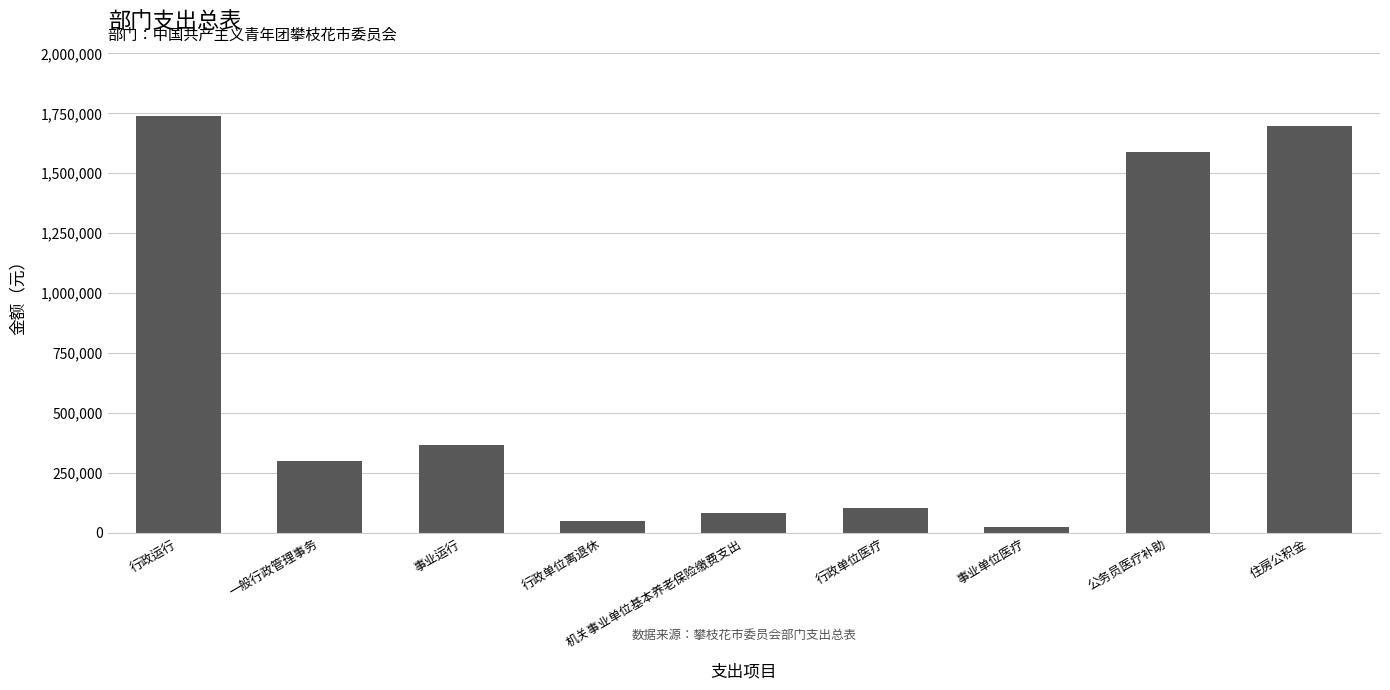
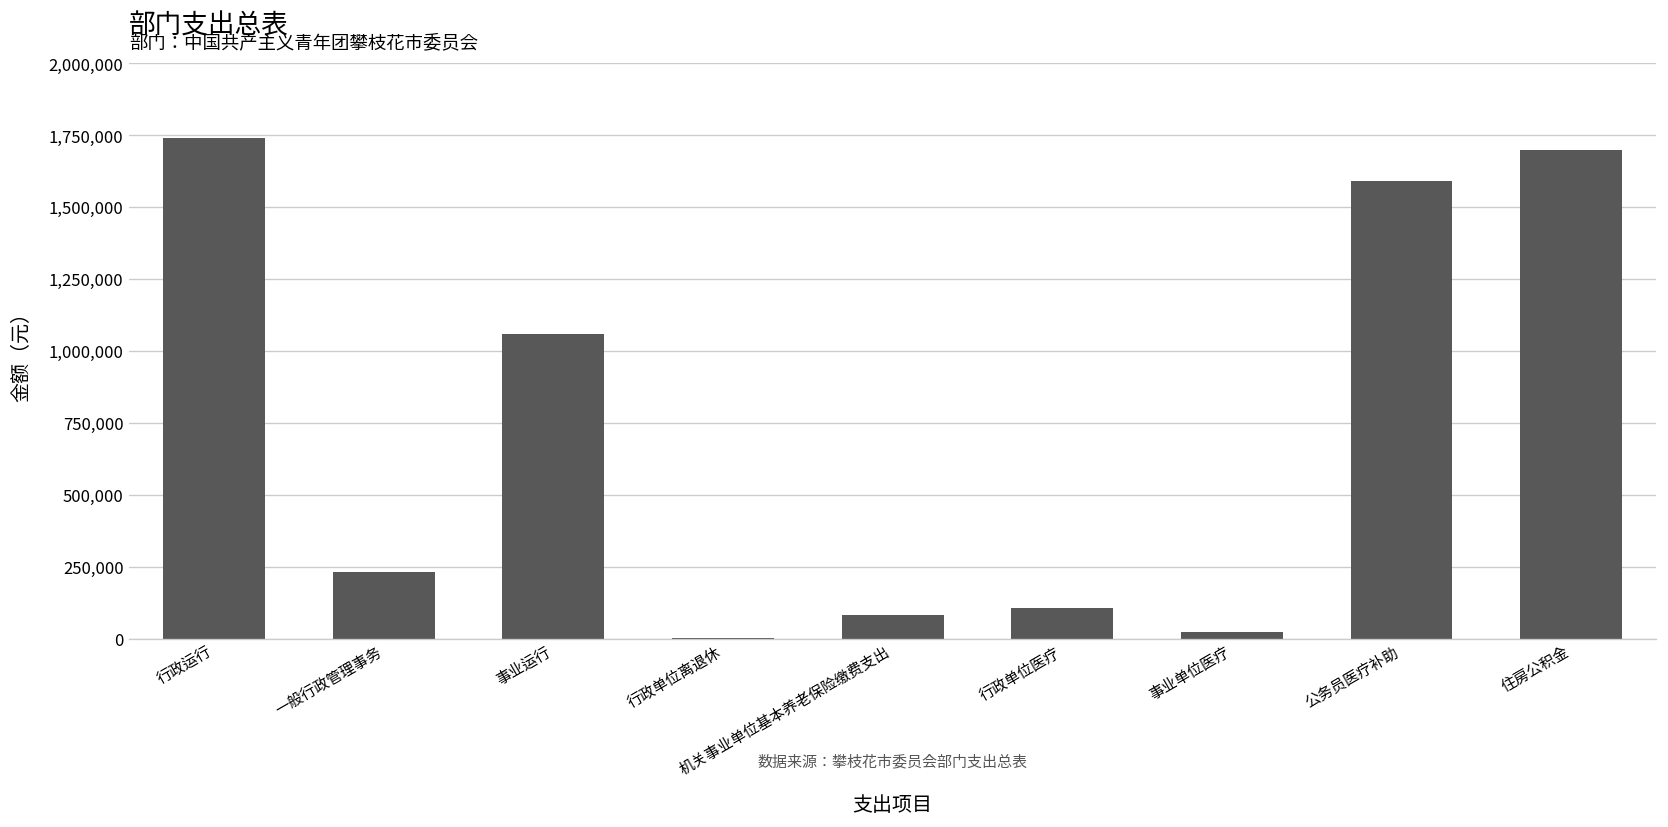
一般行政管理事务: 300,000 -> 230,000
事业运行: 370,000 -> 1,060,000
行政单位离退休: 50,000 -> 0
